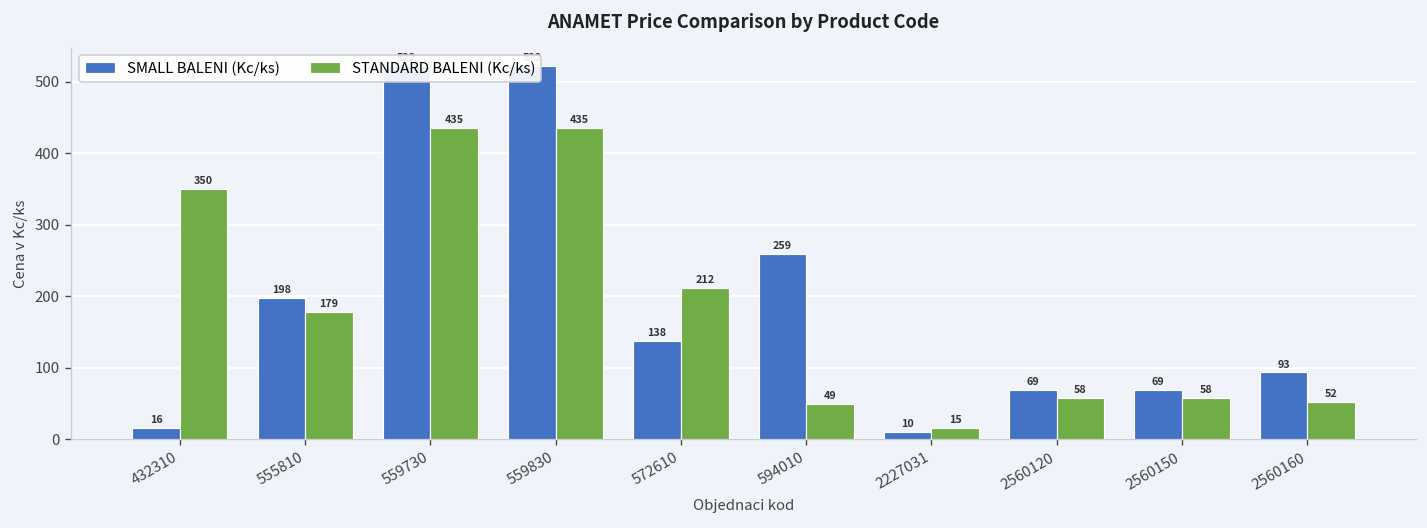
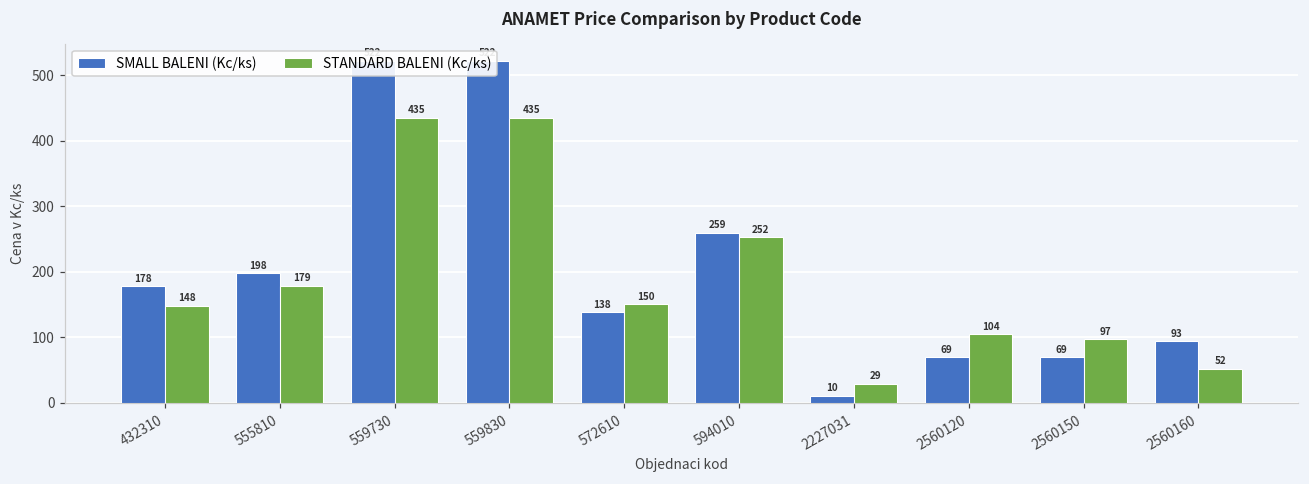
SMALL BALENI (Kc/ks), 432310: 16 -> 178
STANDARD BALENI (Kc/ks), 432310: 350 -> 148
STANDARD BALENI (Kc/ks), 572610: 212 -> 150
STANDARD BALENI (Kc/ks), 594010: 49 -> 252
STANDARD BALENI (Kc/ks), 2227031: 15 -> 29
STANDARD BALENI (Kc/ks), 2560120: 58 -> 104
STANDARD BALENI (Kc/ks), 2560150: 58 -> 97
